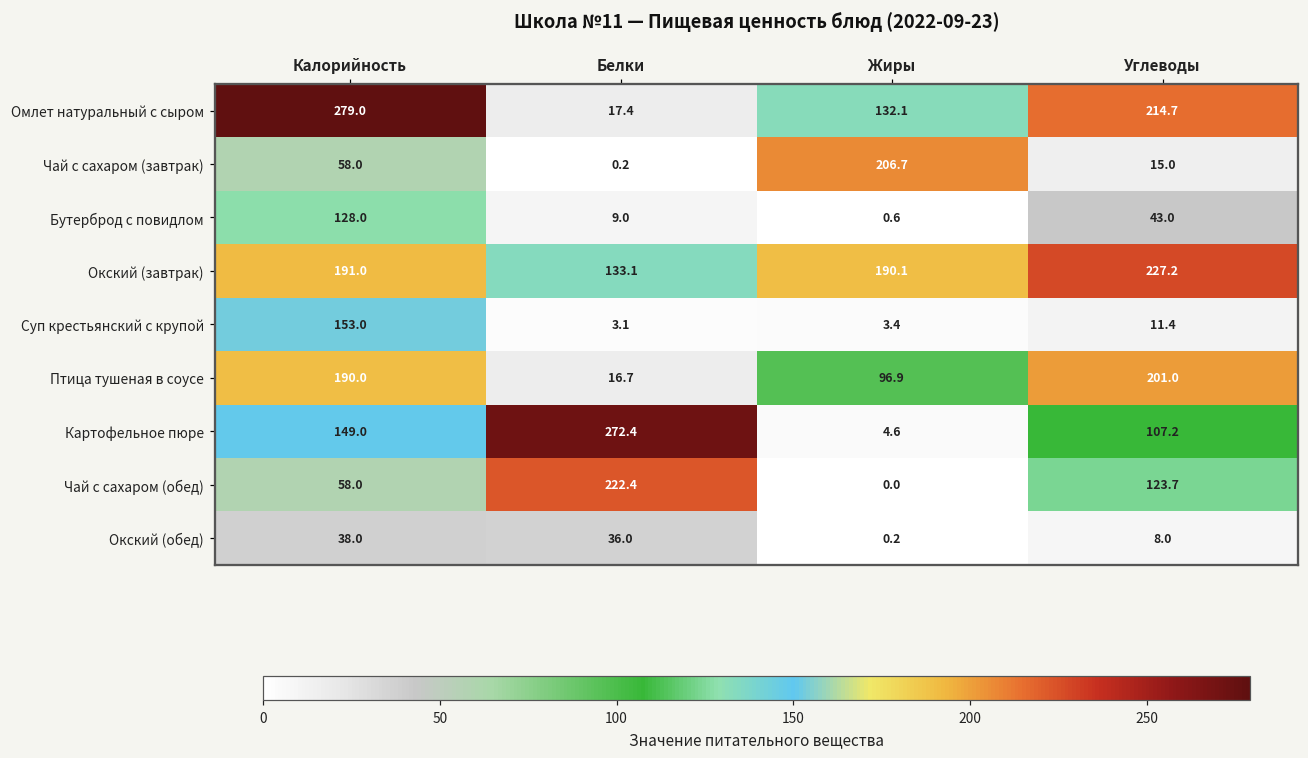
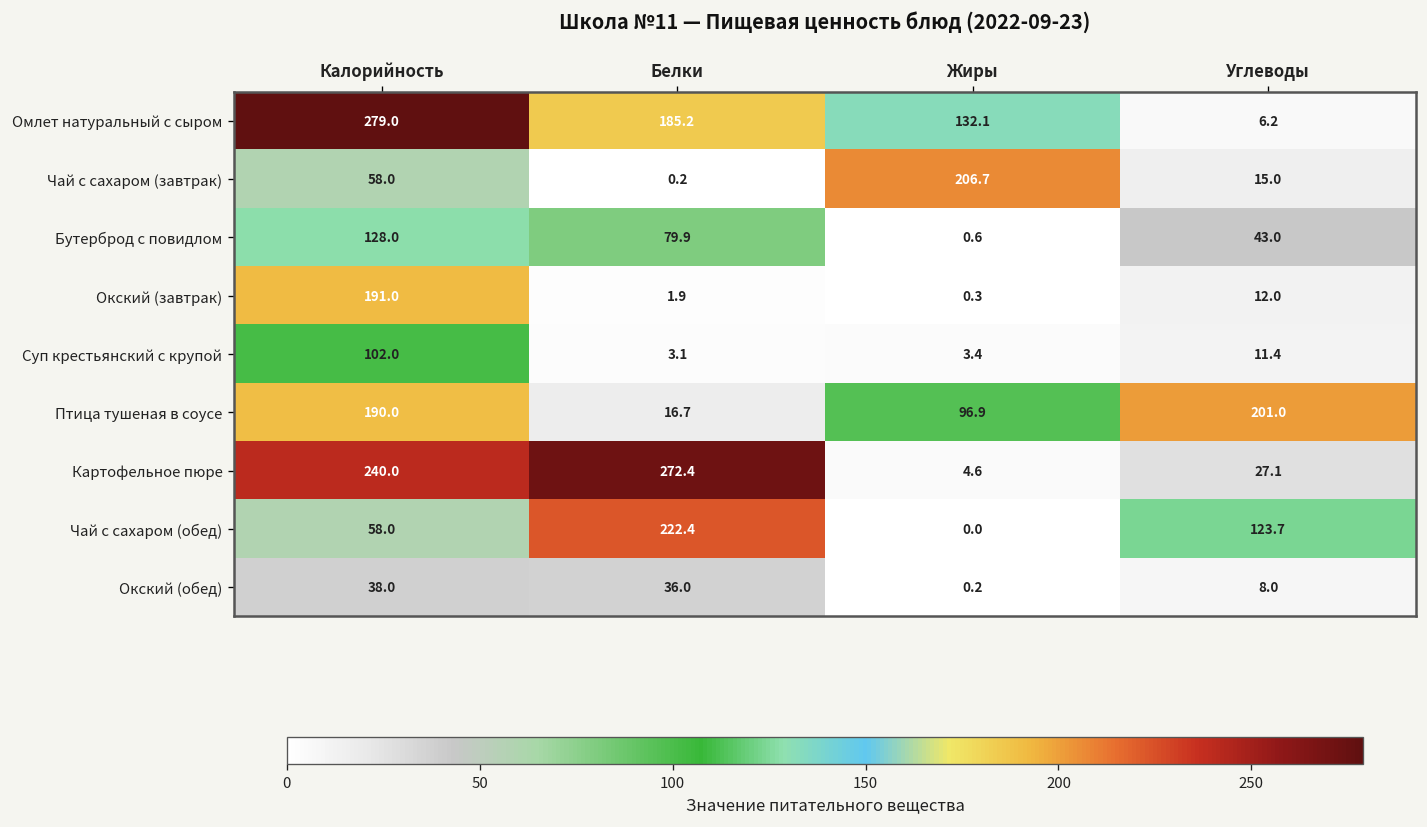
Омлет натуральный с сыром, Белки: 17.4 -> 185.2
Омлет натуральный с сыром, Углеводы: 214.7 -> 6.2
Бутерброд с повидлом, Белки: 9.0 -> 79.9
Окский (завтрак), Белки: 133.1 -> 1.9
Окский (завтрак), Жиры: 190.1 -> 0.3
Окский (завтрак), Углеводы: 227.2 -> 12.0
Суп крестьянский с крупой, Калорийность: 153.0 -> 102.0
Картофельное пюре, Калорийность: 149.0 -> 240.0
Картофельное пюре, Углеводы: 107.2 -> 27.1
